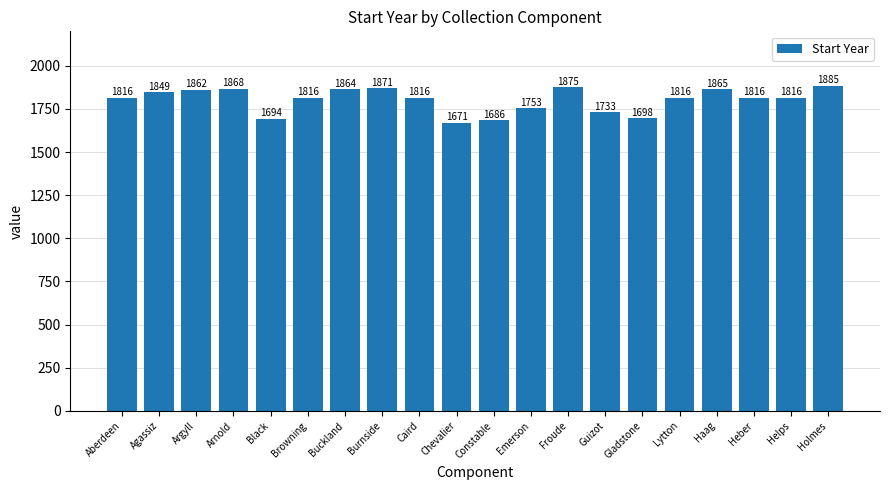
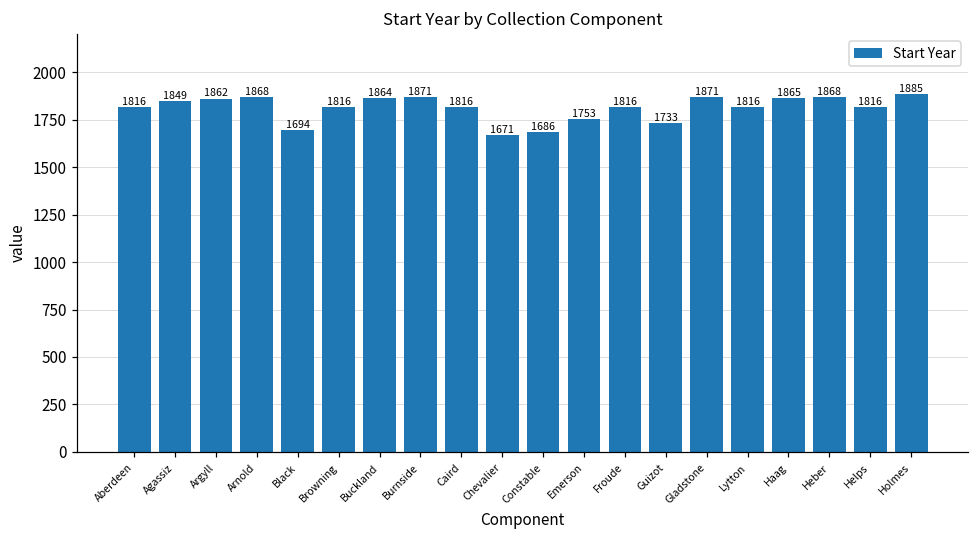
Froude: 1875 -> 1816
Gladstone: 1698 -> 1871
Heber: 1816 -> 1868
